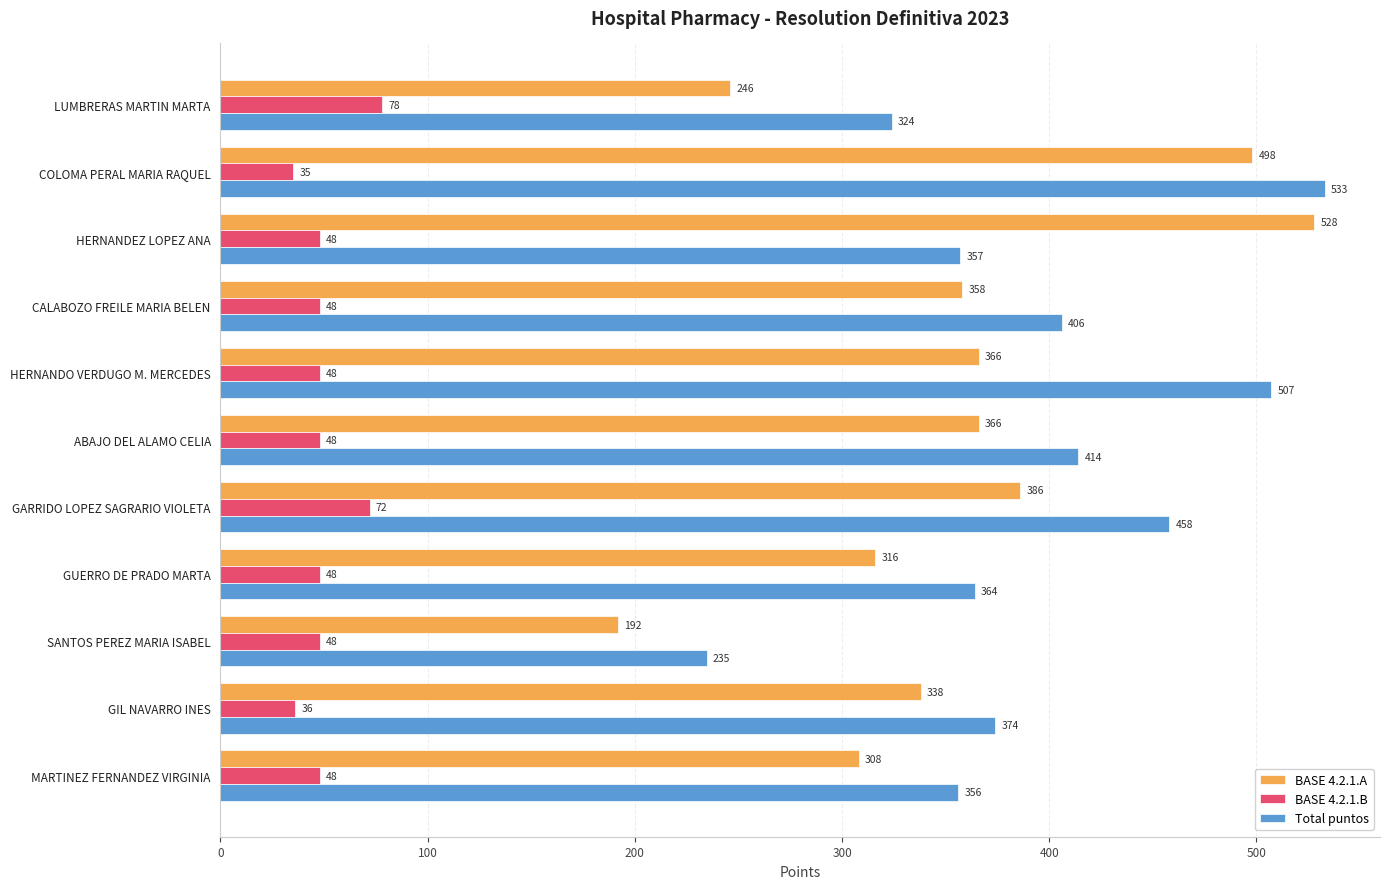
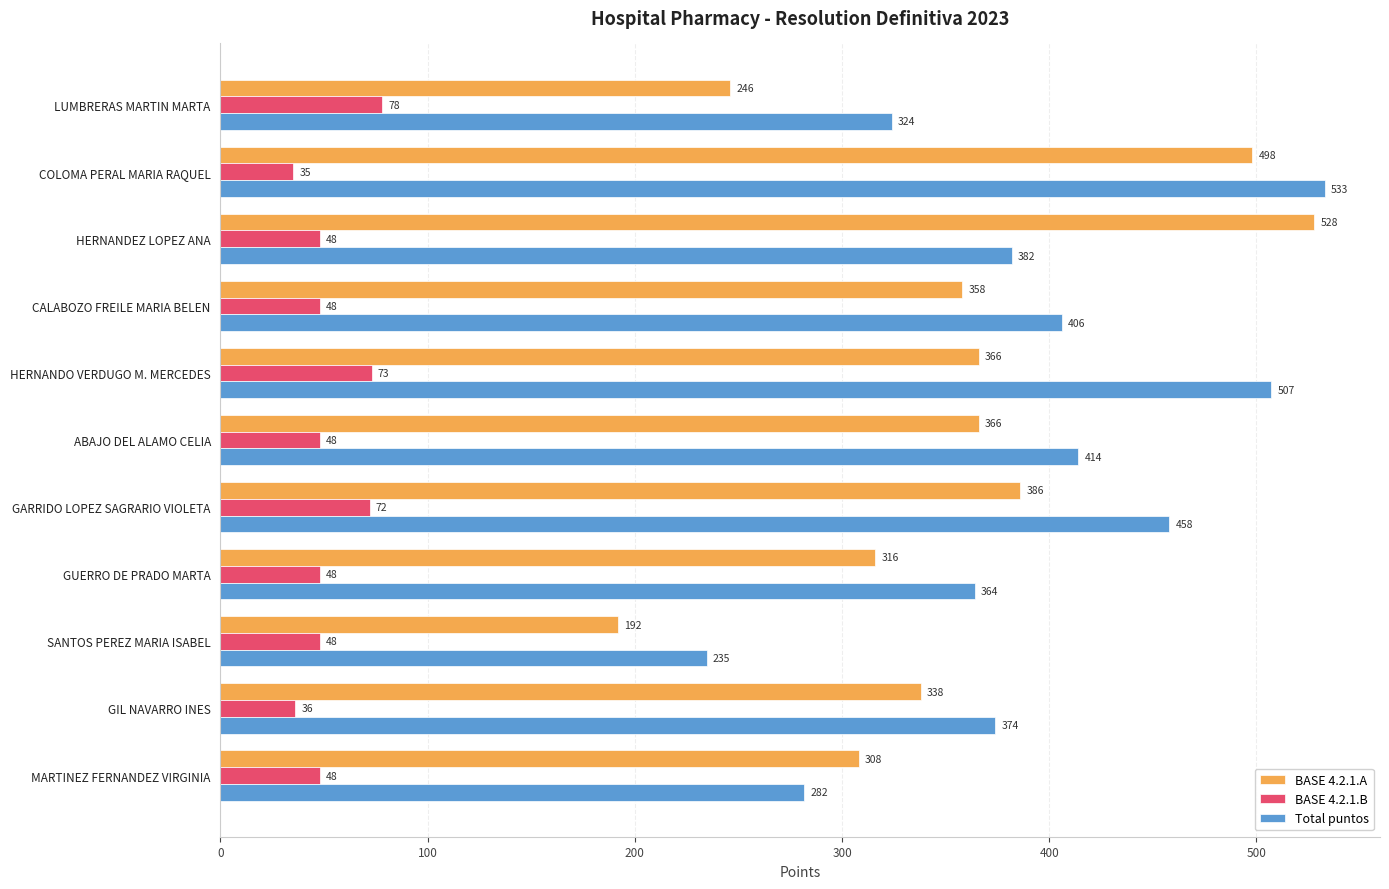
Total puntos, HERNANDEZ LOPEZ ANA: 357 -> 382
BASE 4.2.1.B, HERNANDO VERDUGO M. MERCEDES: 48 -> 73
Total puntos, MARTINEZ FERNANDEZ VIRGINIA: 356 -> 282
